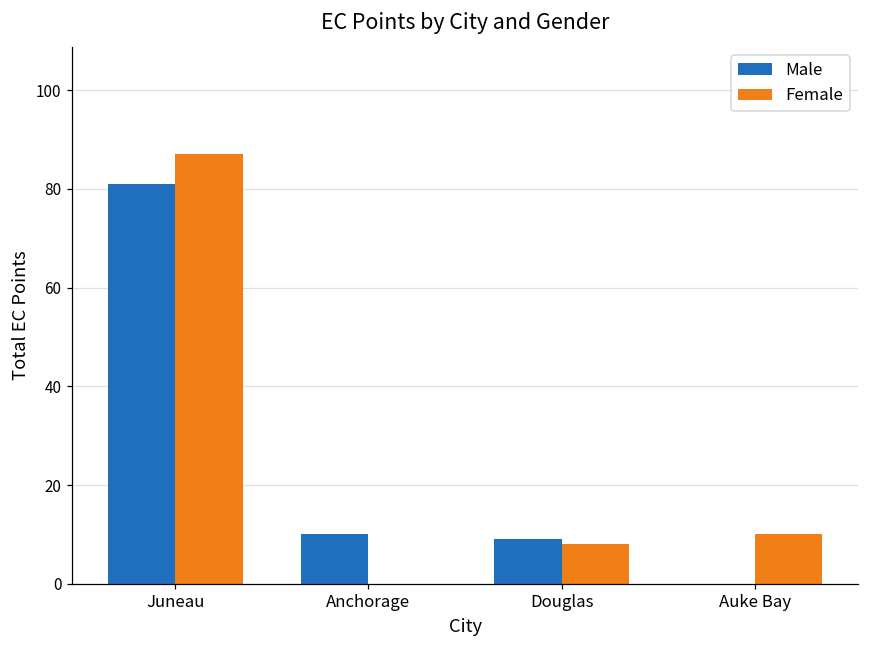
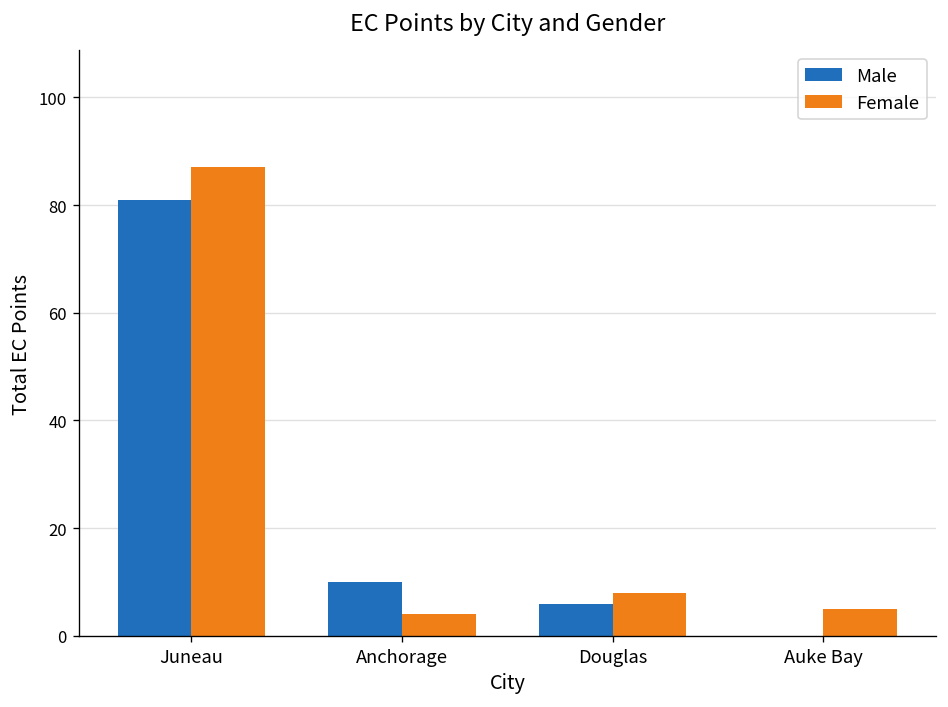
Female, Anchorage: 0 -> 4
Male, Douglas: 9 -> 6
Female, Auke Bay: 10 -> 5
